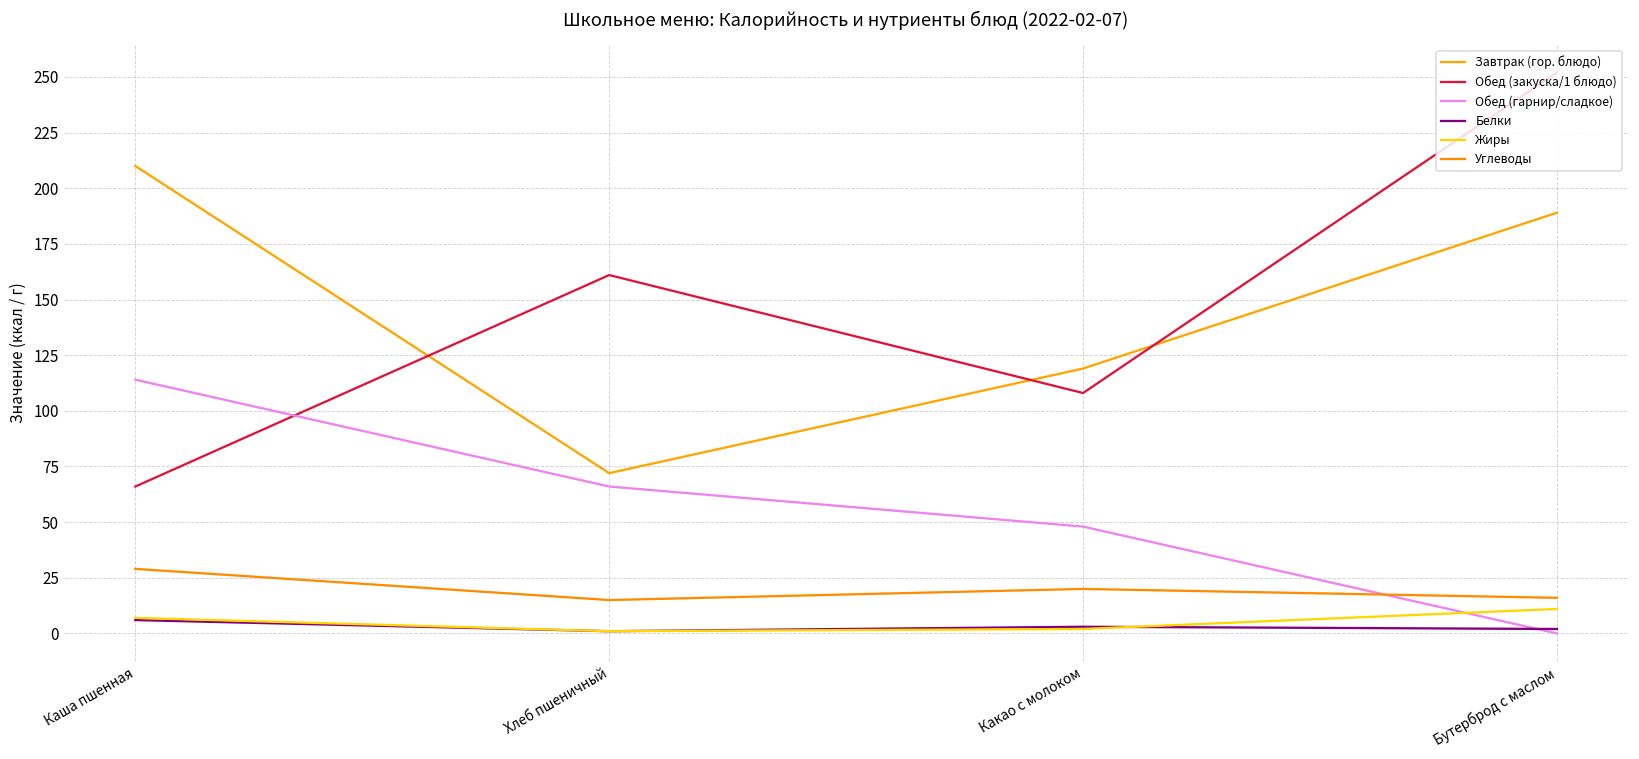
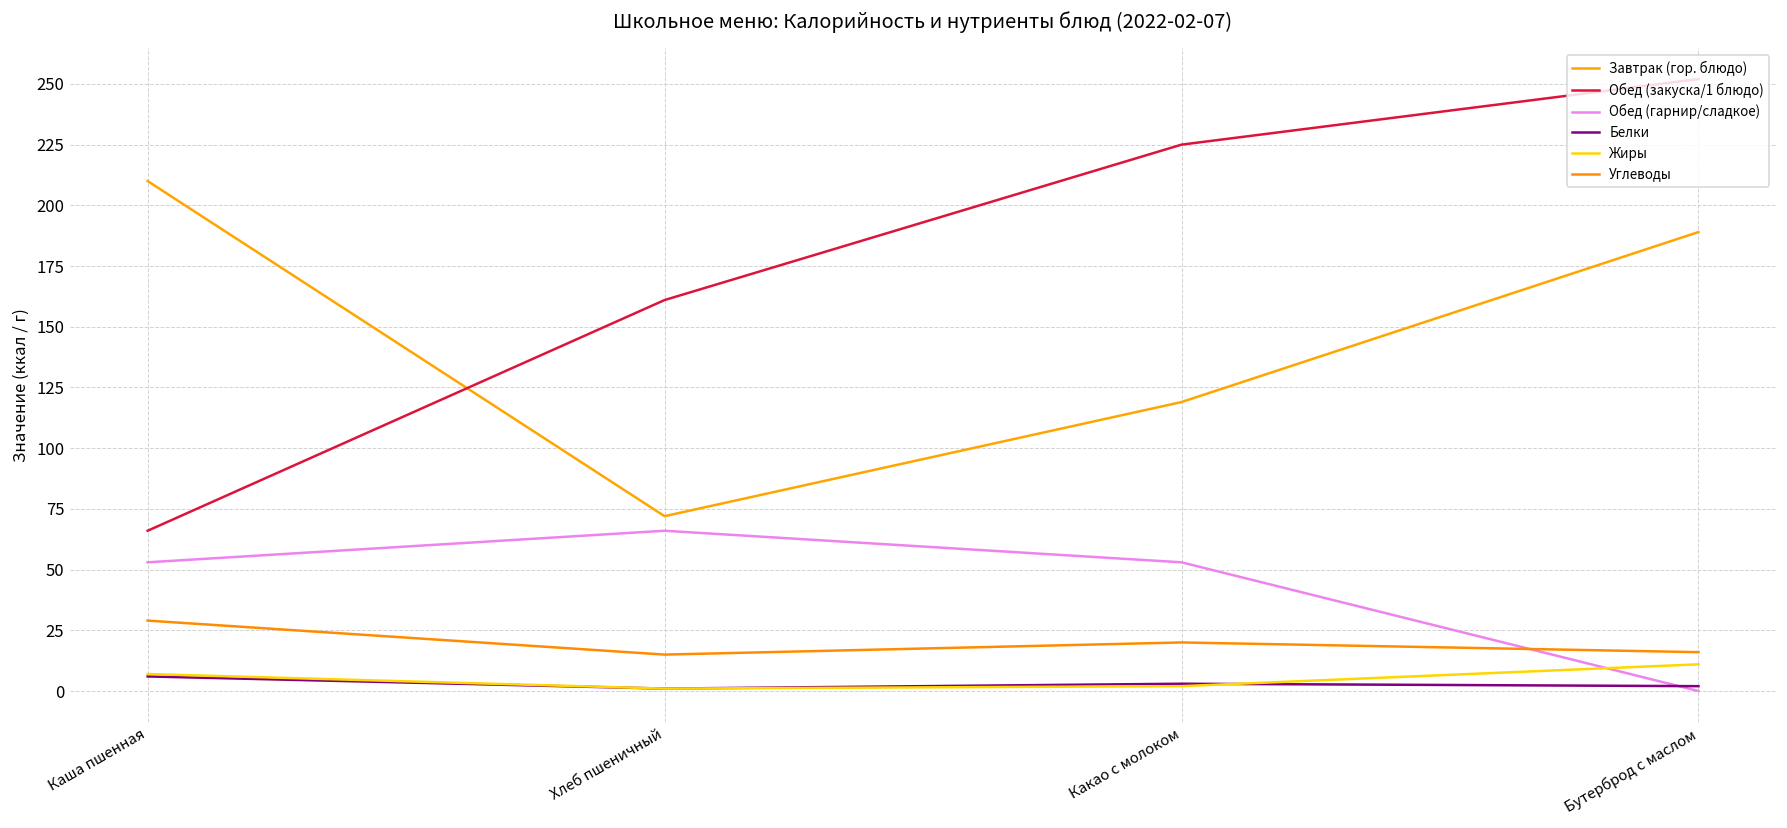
Обед (гарнир/сладкое), Каша пшенная: 114 -> 53
Обед (закуска/1 блюдо), Какао с молоком: 108 -> 225
Обед (гарнир/сладкое), Какао с молоком: 48 -> 53
